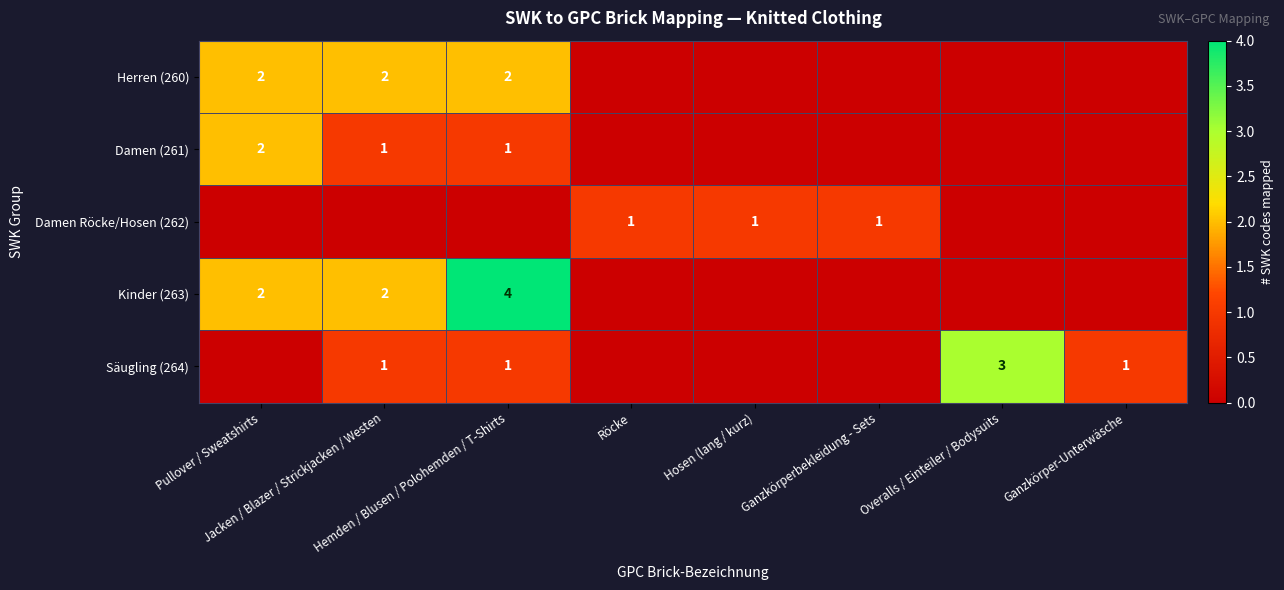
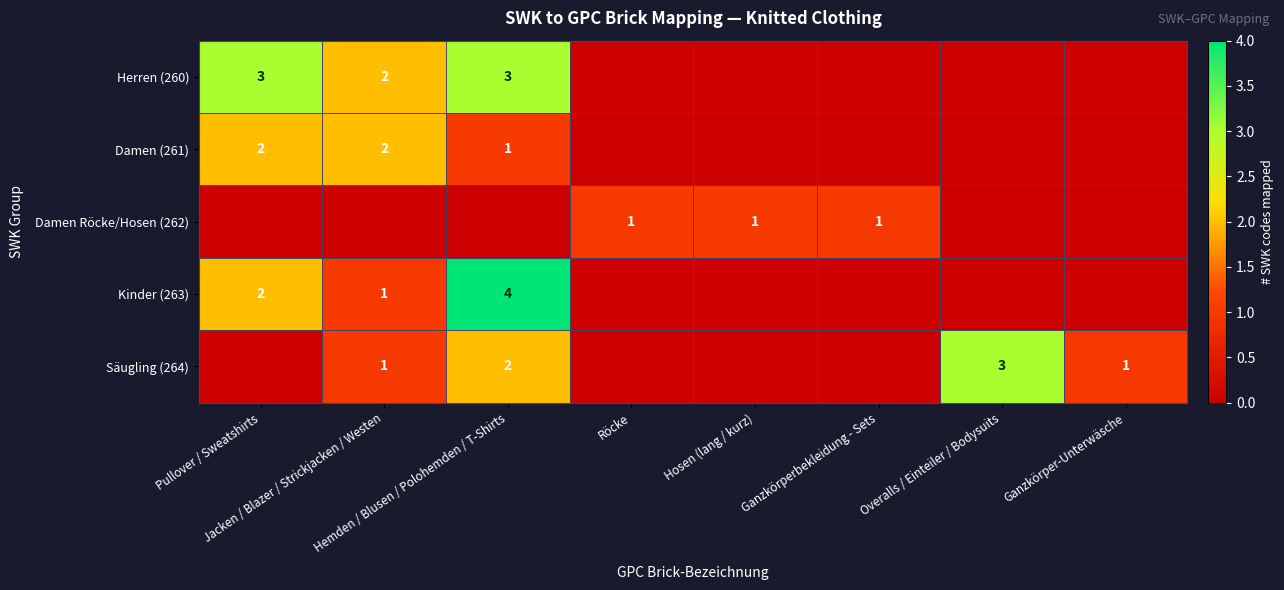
Herren (260), Pullover / Sweatshirts: 2 -> 3
Herren (260), Hemden / Blusen / Polohemden / T-Shirts: 2 -> 3
Damen (261), Jacken / Blazer / Strickjacken / Westen: 1 -> 2
Kinder (263), Jacken / Blazer / Strickjacken / Westen: 2 -> 1
Säugling (264), Hemden / Blusen / Polohemden / T-Shirts: 1 -> 2
